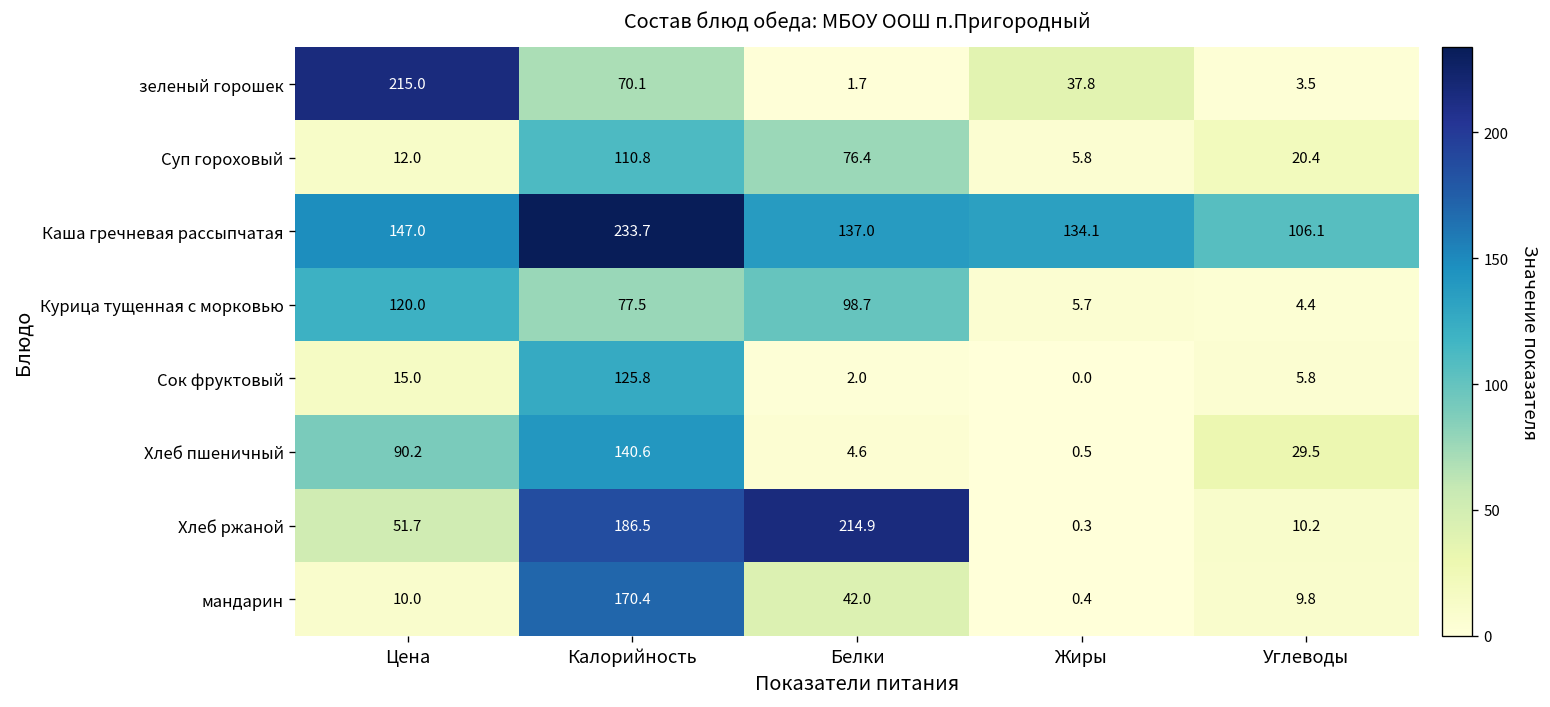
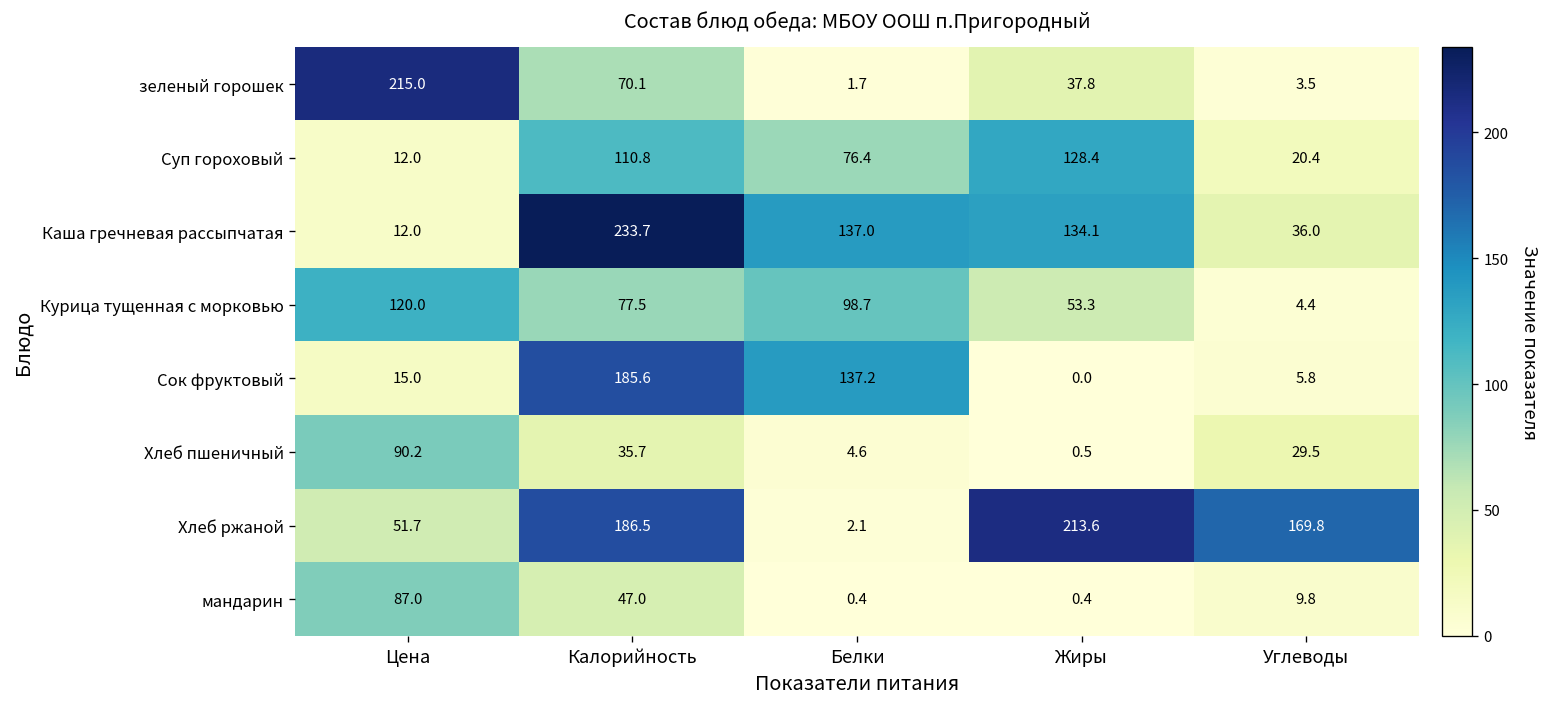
Суп гороховый, Жиры: 5.8 -> 128.4
Каша гречневая рассыпчатая, Цена: 147.0 -> 12.0
Каша гречневая рассыпчатая, Углеводы: 106.1 -> 36.0
Курица тущенная с морковью, Жиры: 5.7 -> 53.3
Сок фруктовый, Калорийность: 125.8 -> 185.6
Сок фруктовый, Белки: 2.0 -> 137.2
Хлеб пшеничный, Калорийность: 140.6 -> 35.7
Хлеб ржаной, Белки: 214.9 -> 2.1
Хлеб ржаной, Жиры: 0.3 -> 213.6
Хлеб ржаной, Углеводы: 10.2 -> 169.8
мандарин, Цена: 10.0 -> 87.0
мандарин, Калорийность: 170.4 -> 47.0
мандарин, Белки: 42.0 -> 0.4
